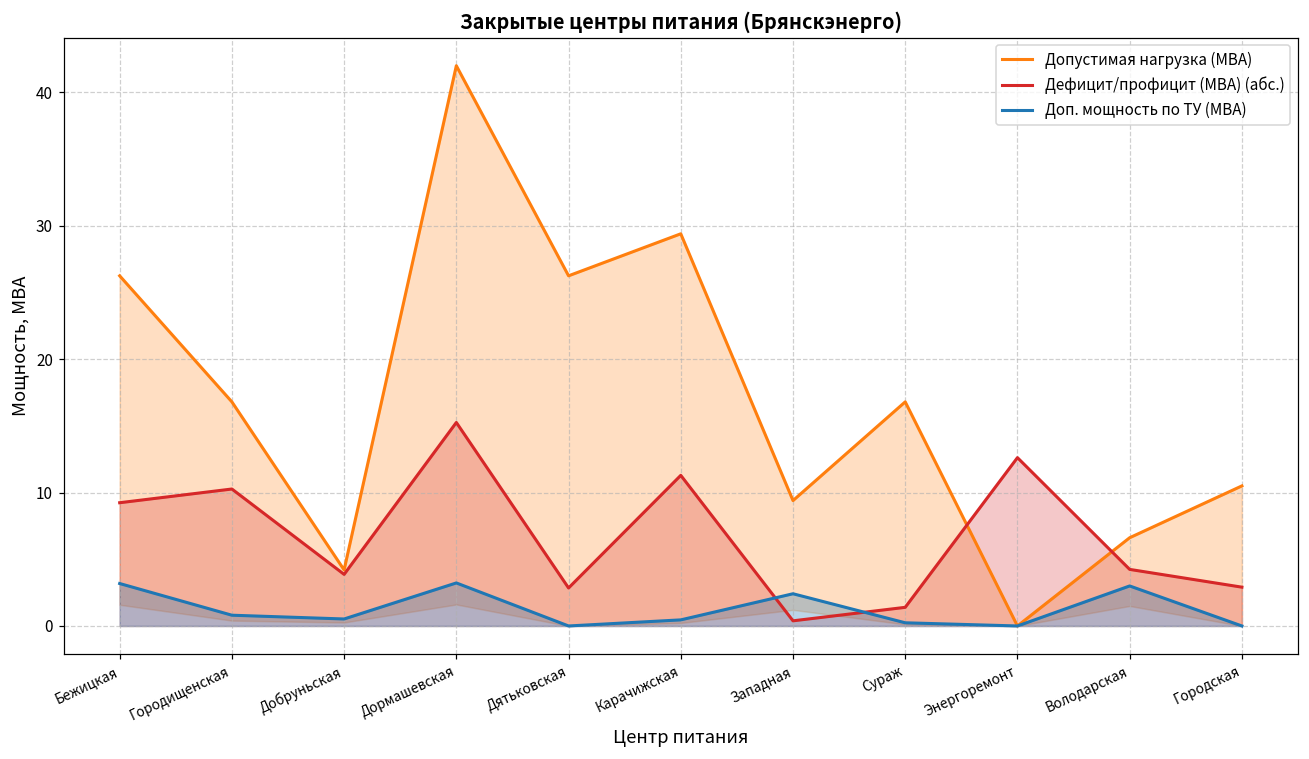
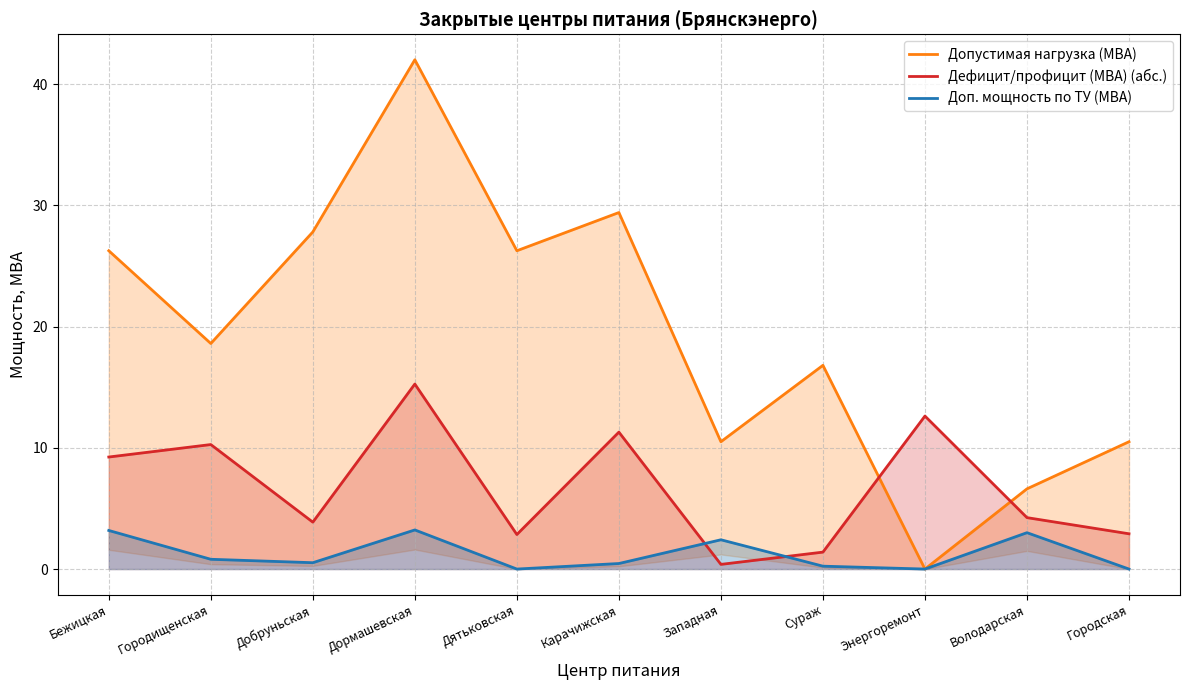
Допустимая нагрузка (МВА), Городищенская: 16.8 -> 18.6
Допустимая нагрузка (МВА), Добруньская: 4.2 -> 27.8
Допустимая нагрузка (МВА), Западная: 9.4 -> 10.5
